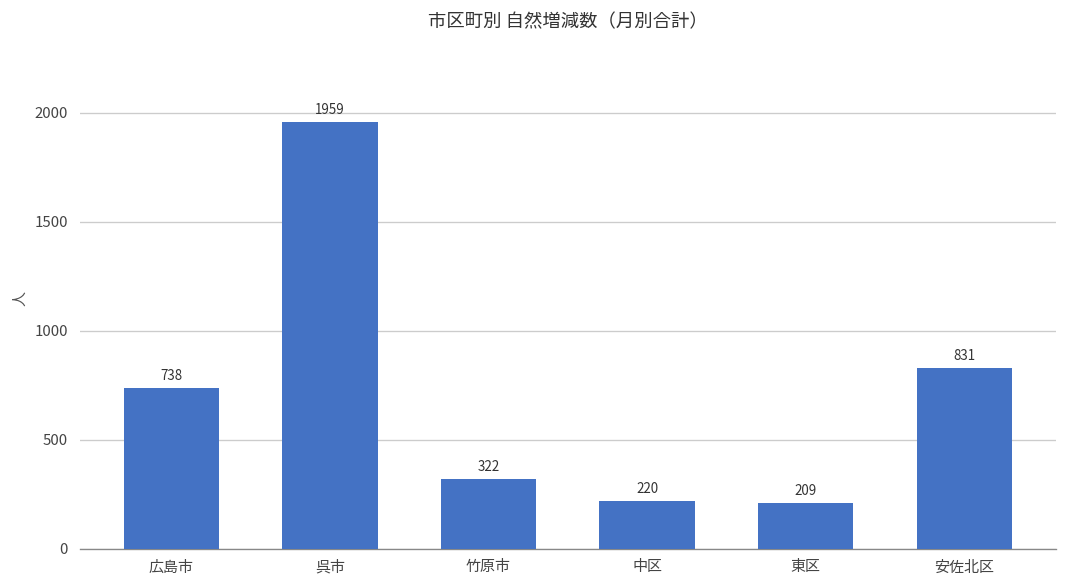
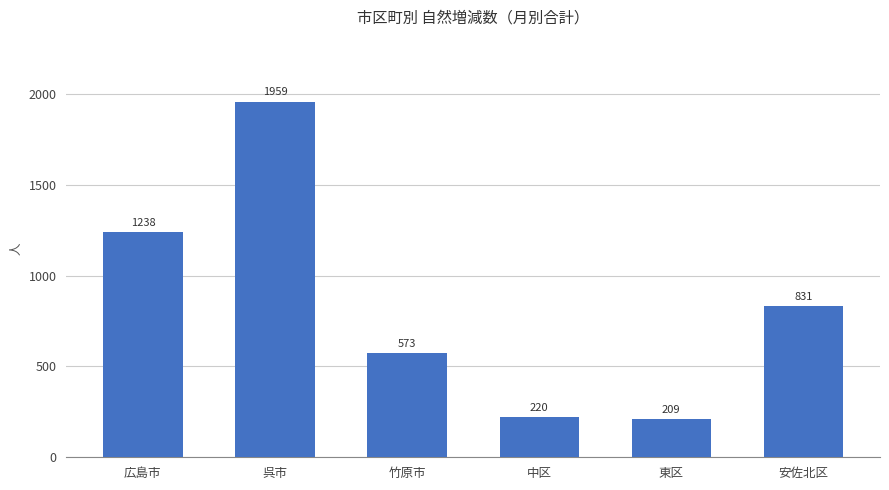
広島市: 738 -> 1238
竹原市: 322 -> 573
